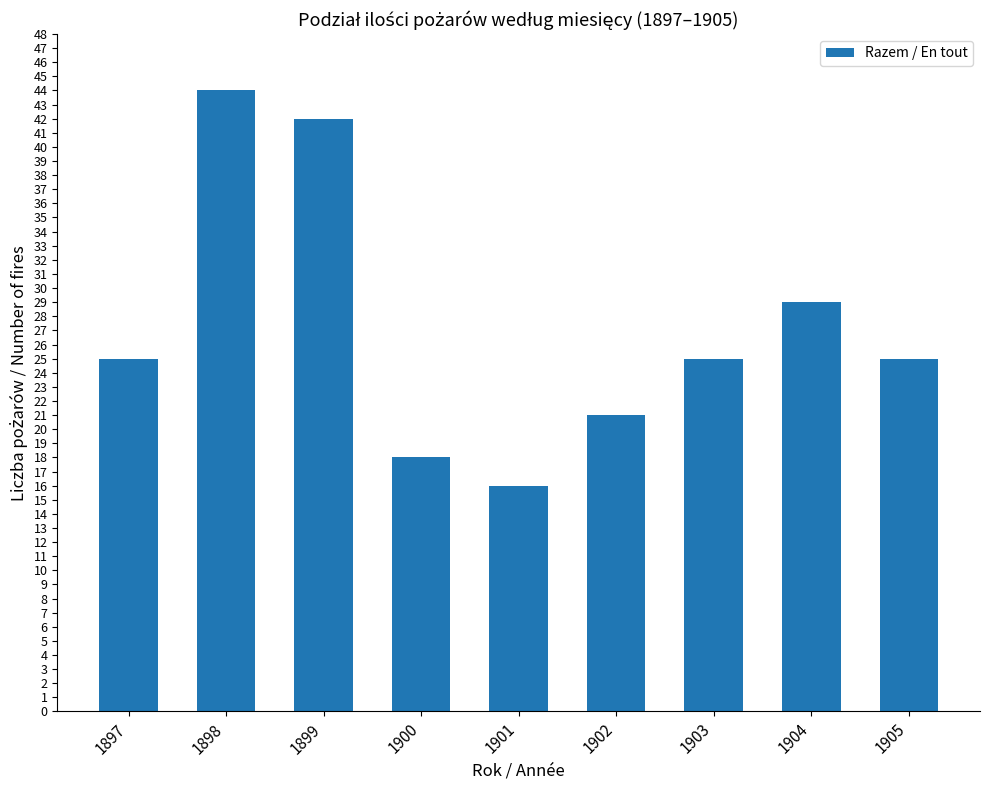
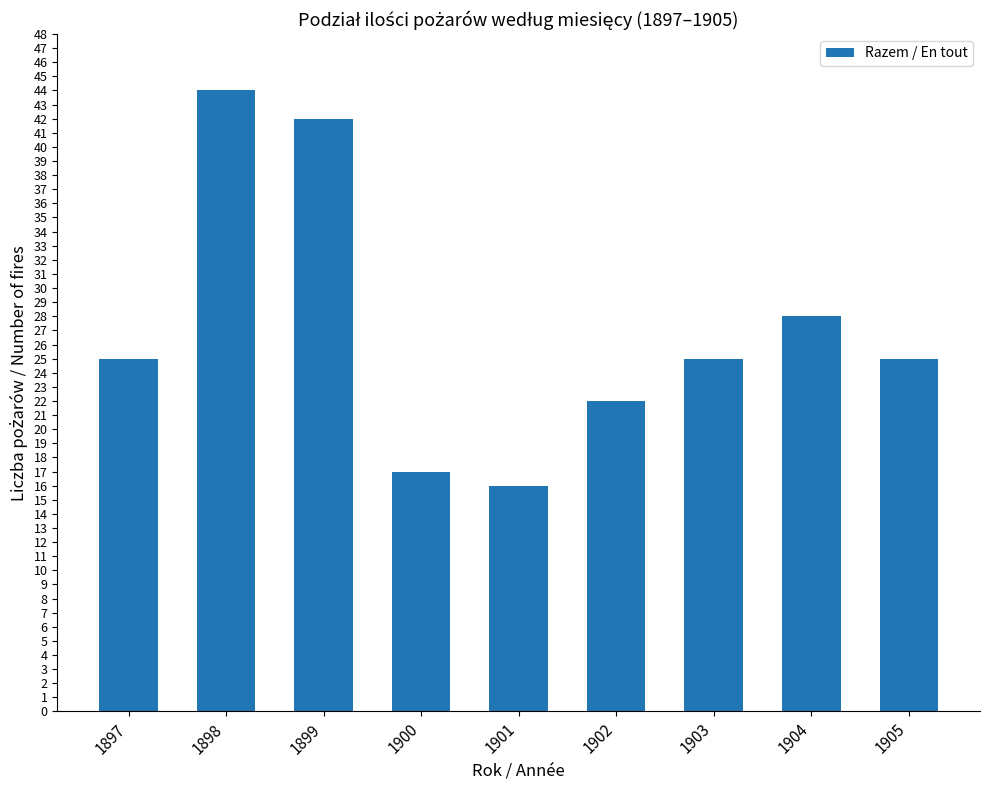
1900: 18 -> 17
1902: 21 -> 22
1904: 29 -> 28
